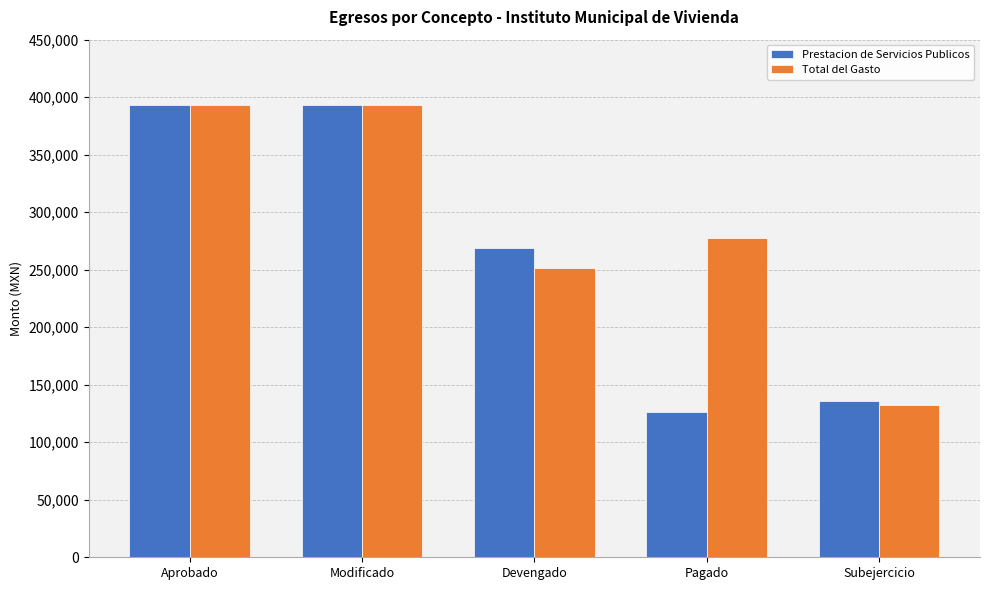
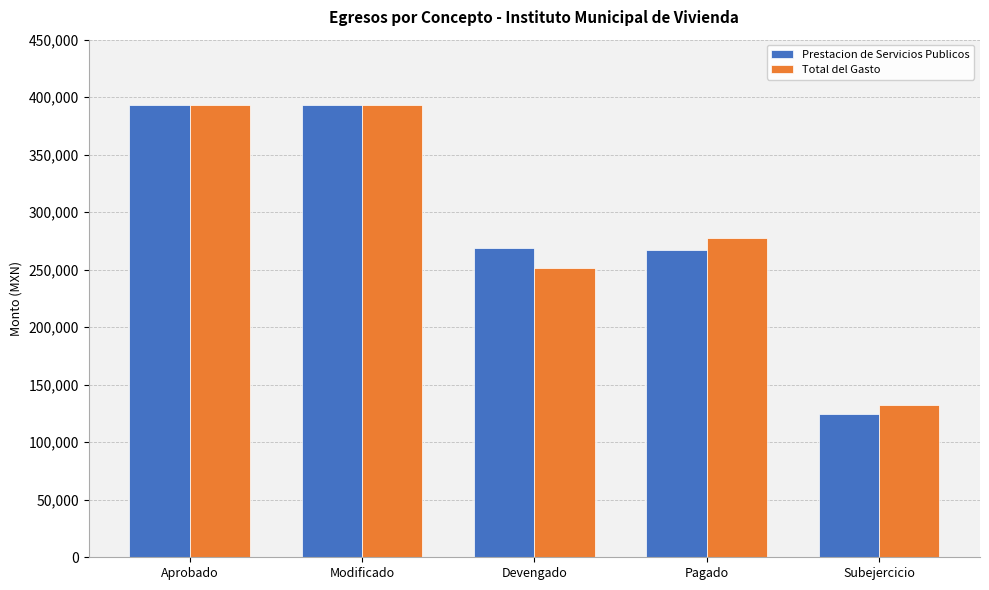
Prestacion de Servicios Publicos, Pagado: 127,000 -> 267,000
Prestacion de Servicios Publicos, Subejercicio: 136,000 -> 125,000
